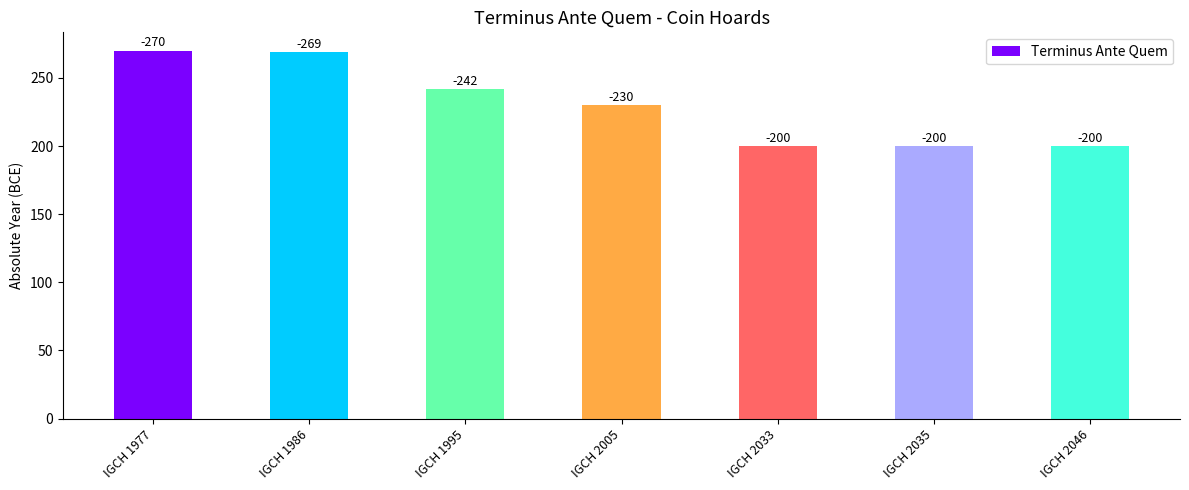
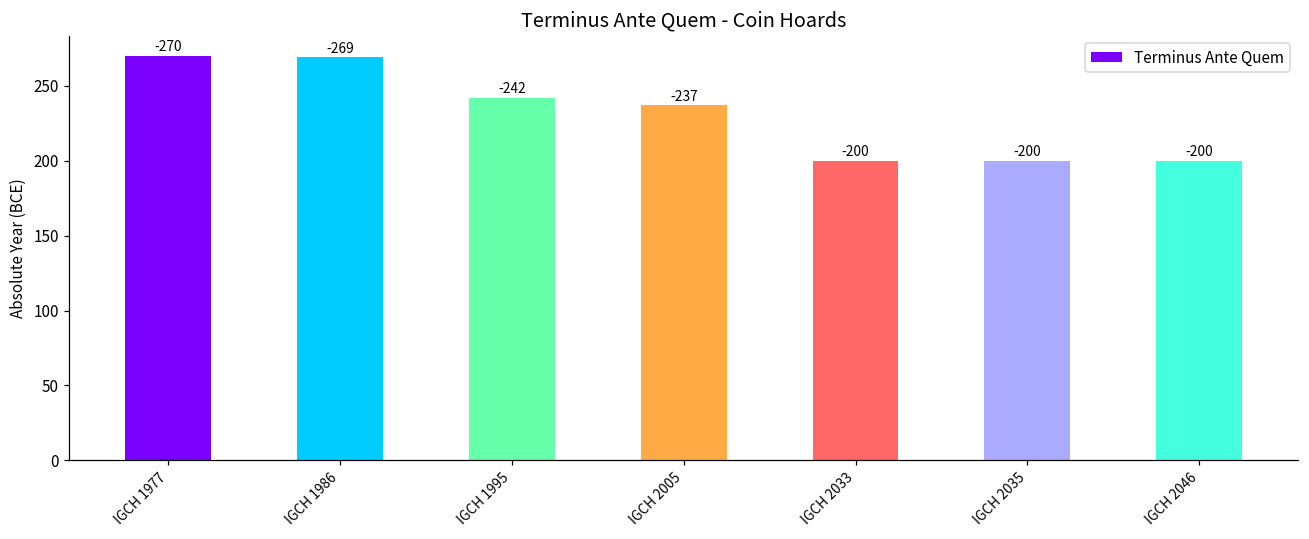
IGCH 2005: -230 -> -237
